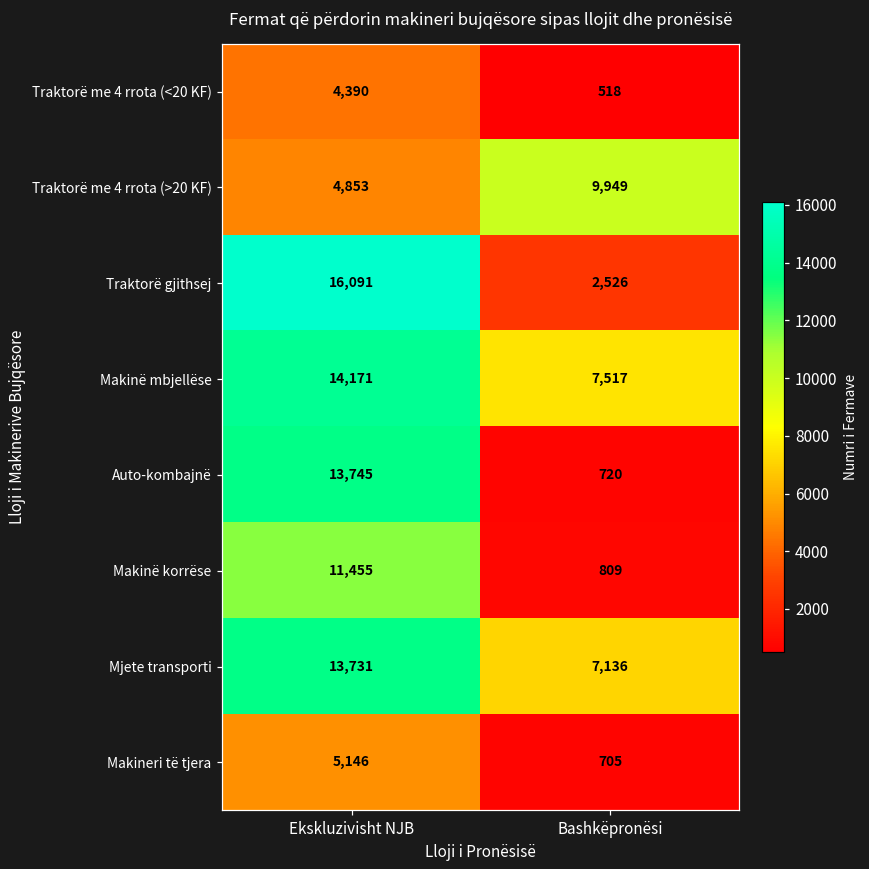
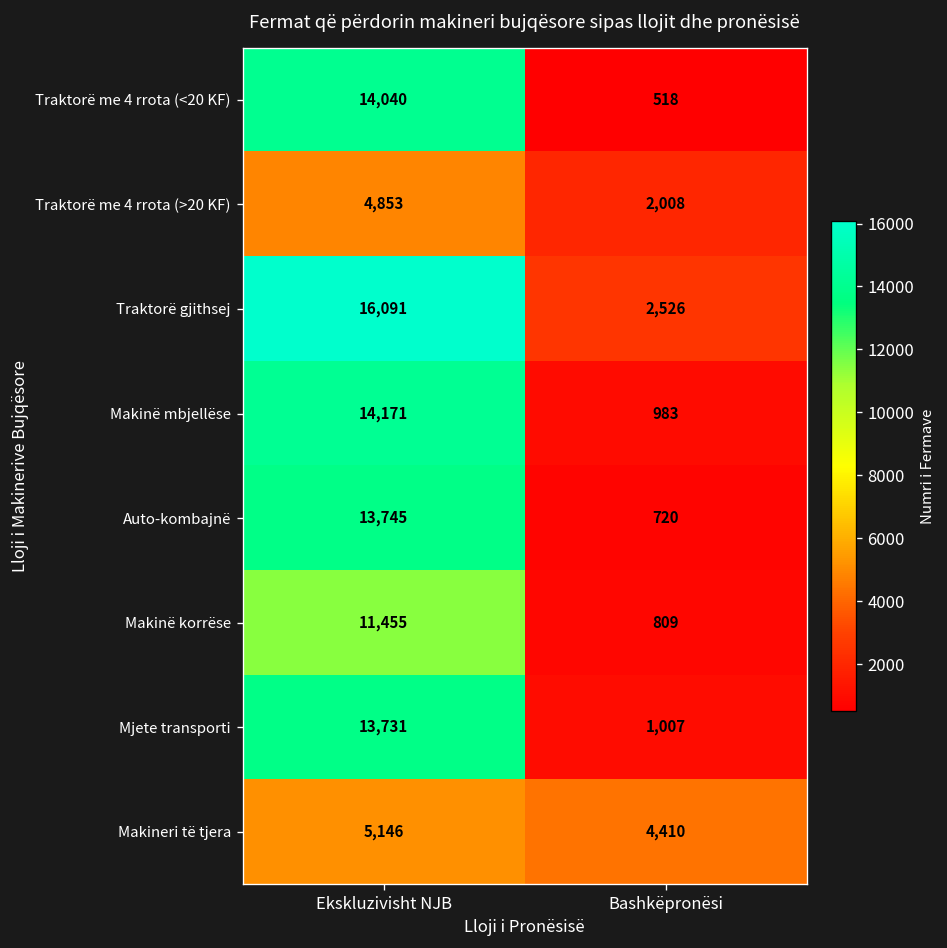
Traktorë me 4 rrota (<20 KF), Ekskluzivisht NJB: 4,390 -> 14,040
Traktorë me 4 rrota (>20 KF), Bashkëpronësi: 9,949 -> 2,008
Makinë mbjellëse, Bashkëpronësi: 7,517 -> 983
Mjete transporti, Bashkëpronësi: 7,136 -> 1,007
Makineri të tjera, Bashkëpronësi: 705 -> 4,410
